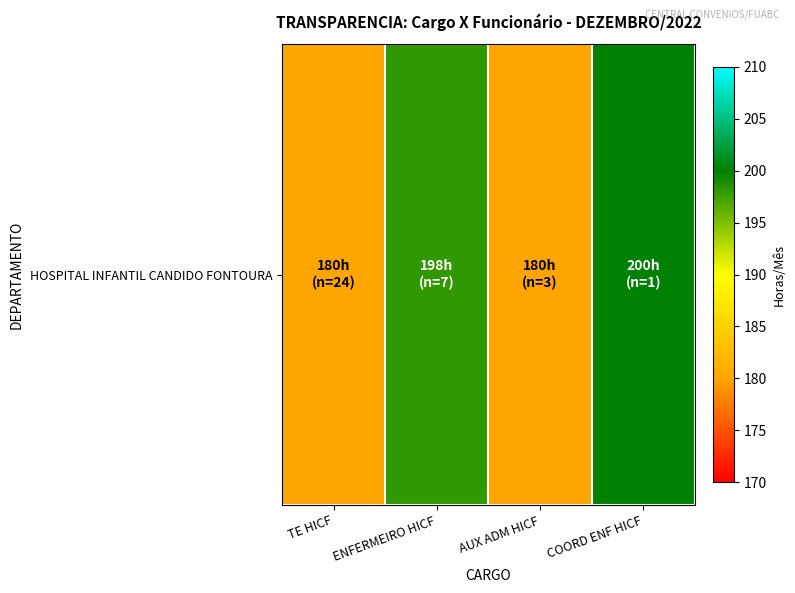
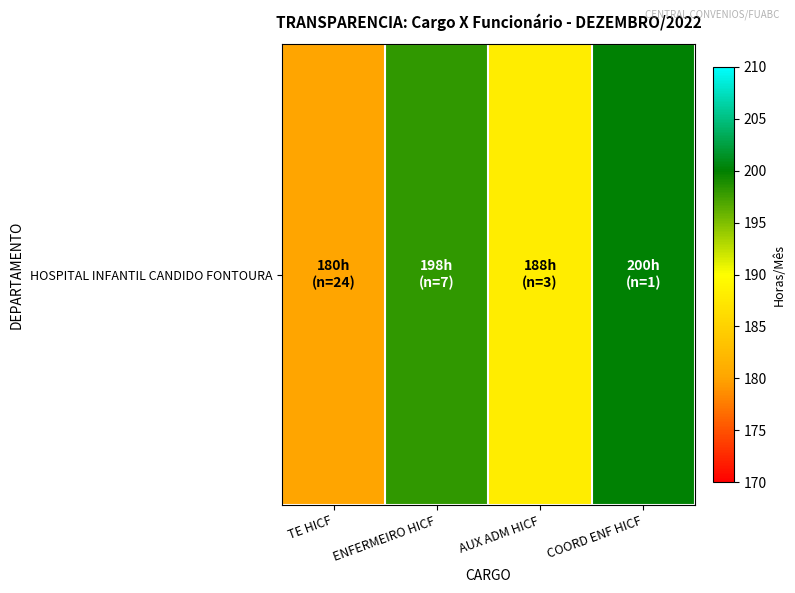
HOSPITAL INFANTIL CANDIDO FONTOURA, AUX ADM HICF: 180h -> 188h
